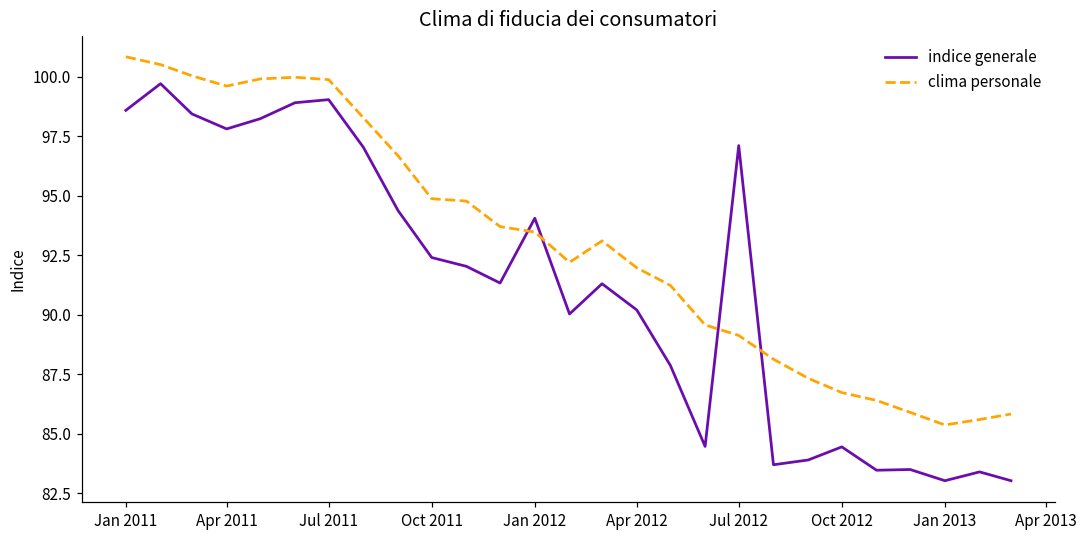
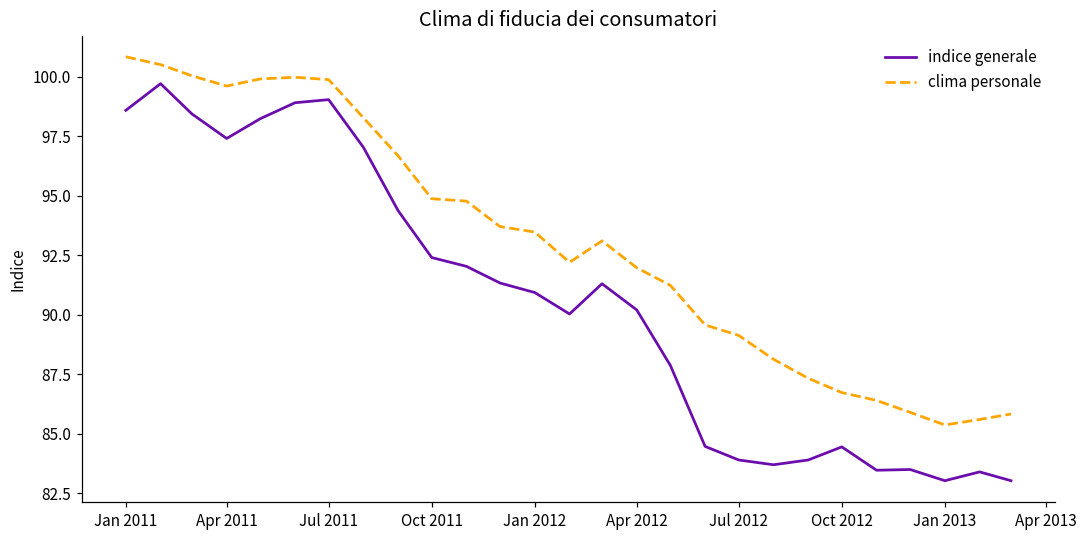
indice generale, Apr 2011: 97.8 -> 97.4
indice generale, Jan 2012: 94.1 -> 90.9
indice generale, Jul 2012: 97.1 -> 83.9
